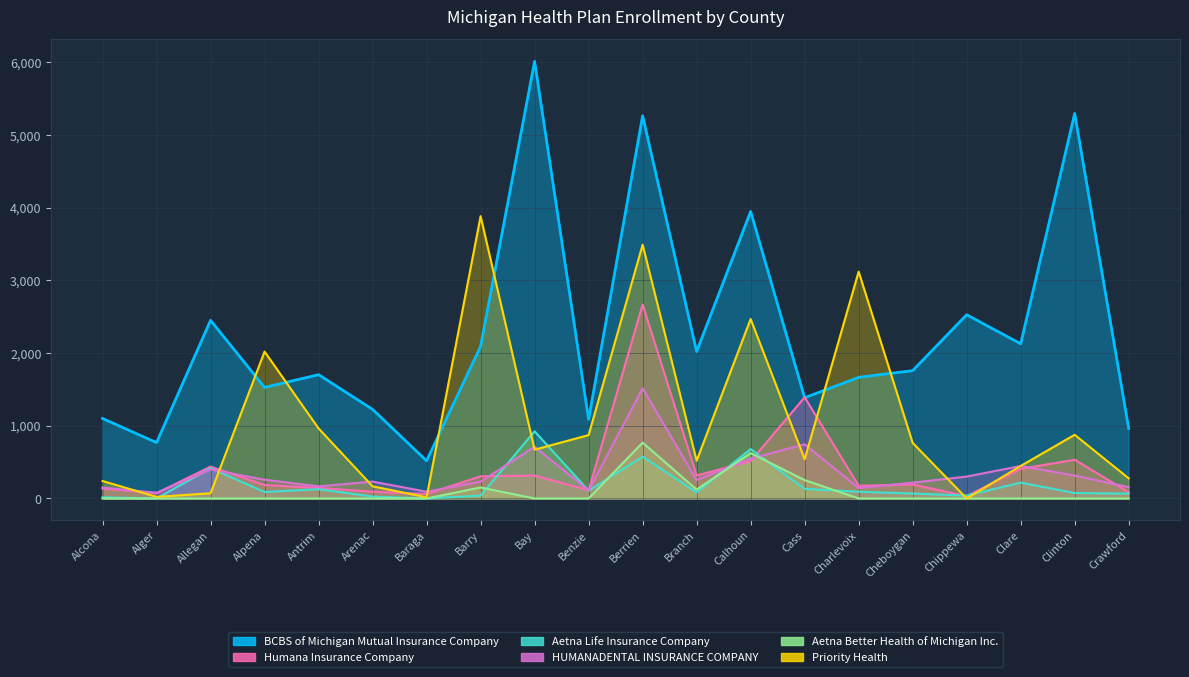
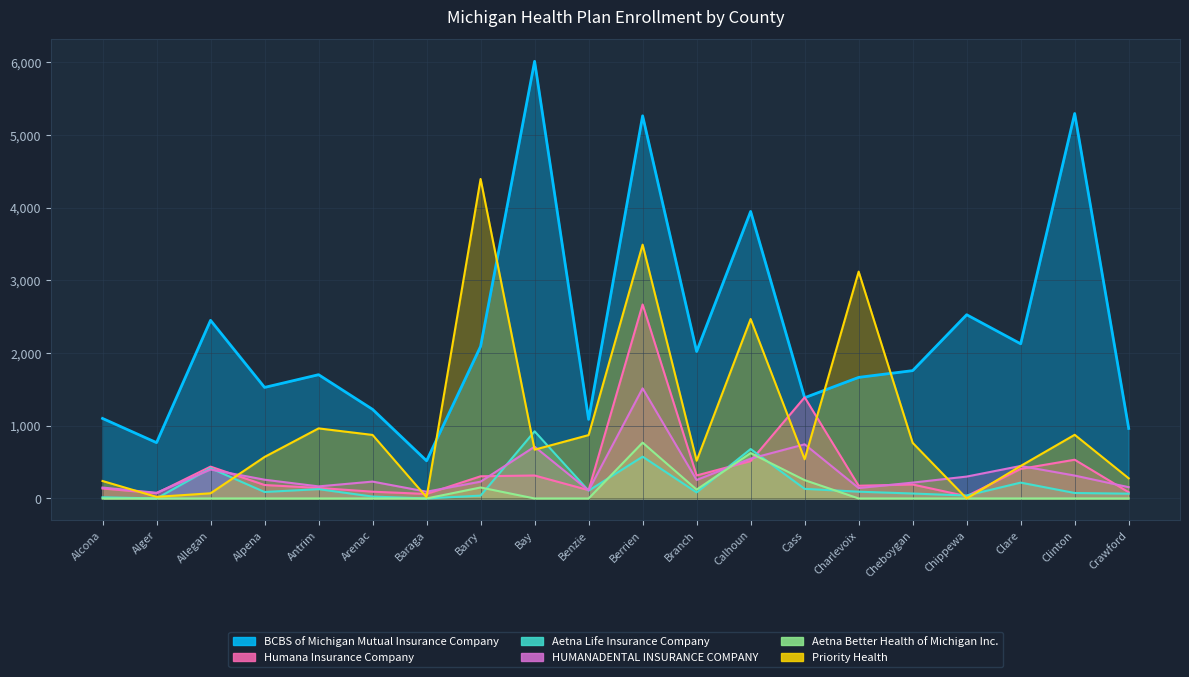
Priority Health, Alpena: 2,000 -> 600
Priority Health, Arenac: 200 -> 900
Priority Health, Barry: 3,900 -> 4,400
